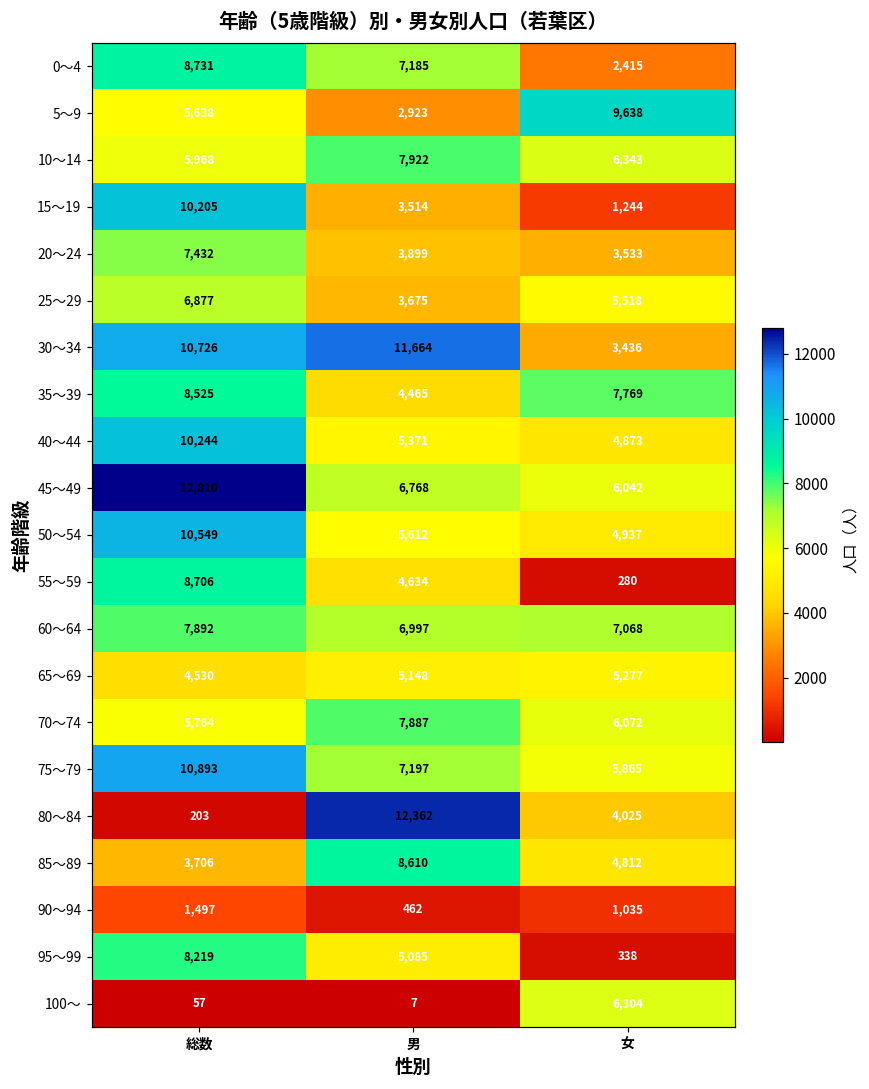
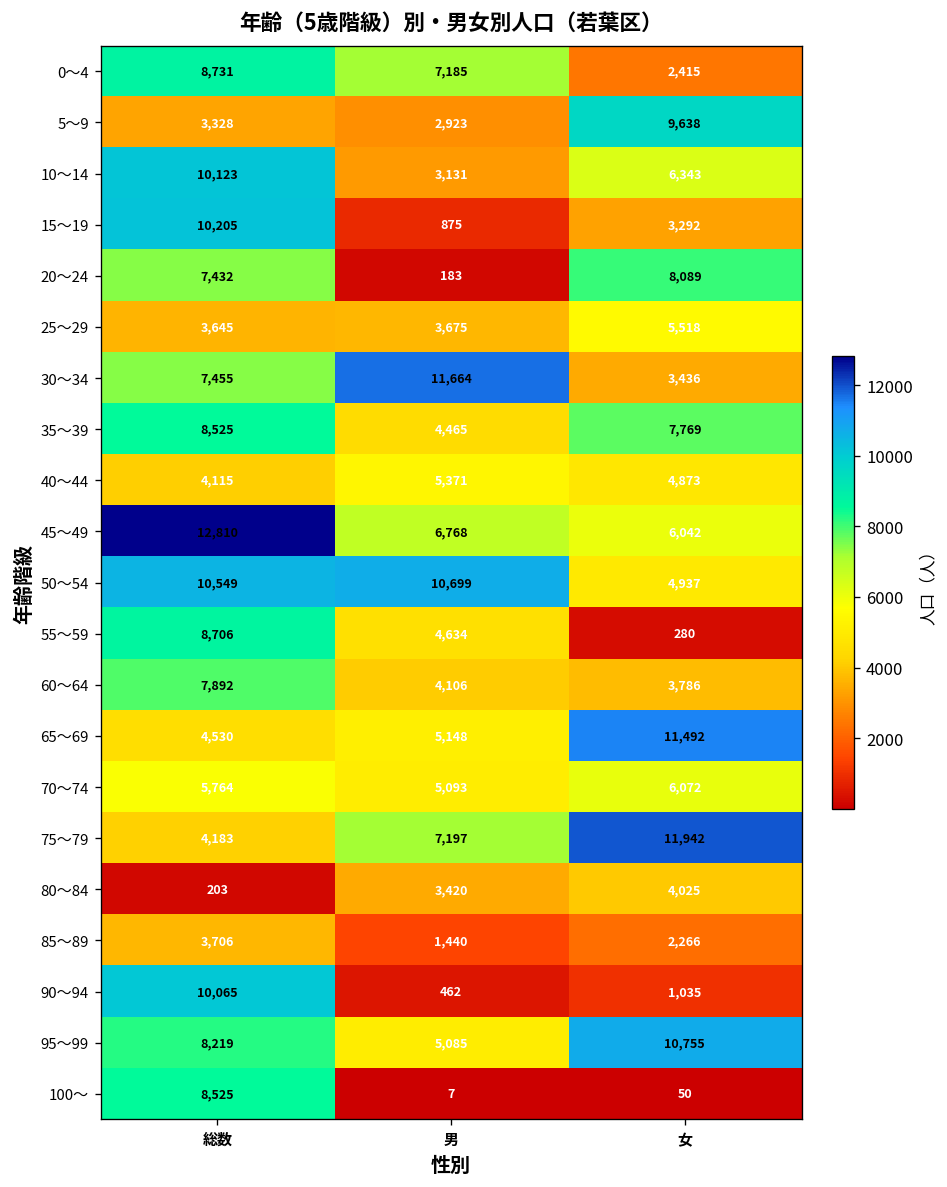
5～9, 総数: 5,638 -> 3,328
10～14, 総数: 5,968 -> 10,123
10～14, 男: 7,922 -> 3,131
15～19, 男: 3,514 -> 875
15～19, 女: 1,244 -> 3,292
20～24, 男: 3,899 -> 183
20～24, 女: 3,533 -> 8,089
25～29, 総数: 6,877 -> 3,645
30～34, 総数: 10,726 -> 7,455
40～44, 総数: 10,244 -> 4,115
50～54, 男: 5,612 -> 10,699
60～64, 男: 6,997 -> 4,106
60～64, 女: 7,068 -> 3,786
65～69, 女: 5,277 -> 11,492
70～74, 男: 7,887 -> 5,093
75～79, 総数: 10,893 -> 4,183
75～79, 女: 5,865 -> 11,942
80～84, 男: 12,362 -> 3,420
85～89, 男: 8,610 -> 1,440
85～89, 女: 4,812 -> 2,266
90～94, 総数: 1,497 -> 10,065
95～99, 女: 338 -> 10,755
100～, 総数: 57 -> 8,525
100～, 女: 6,304 -> 50
